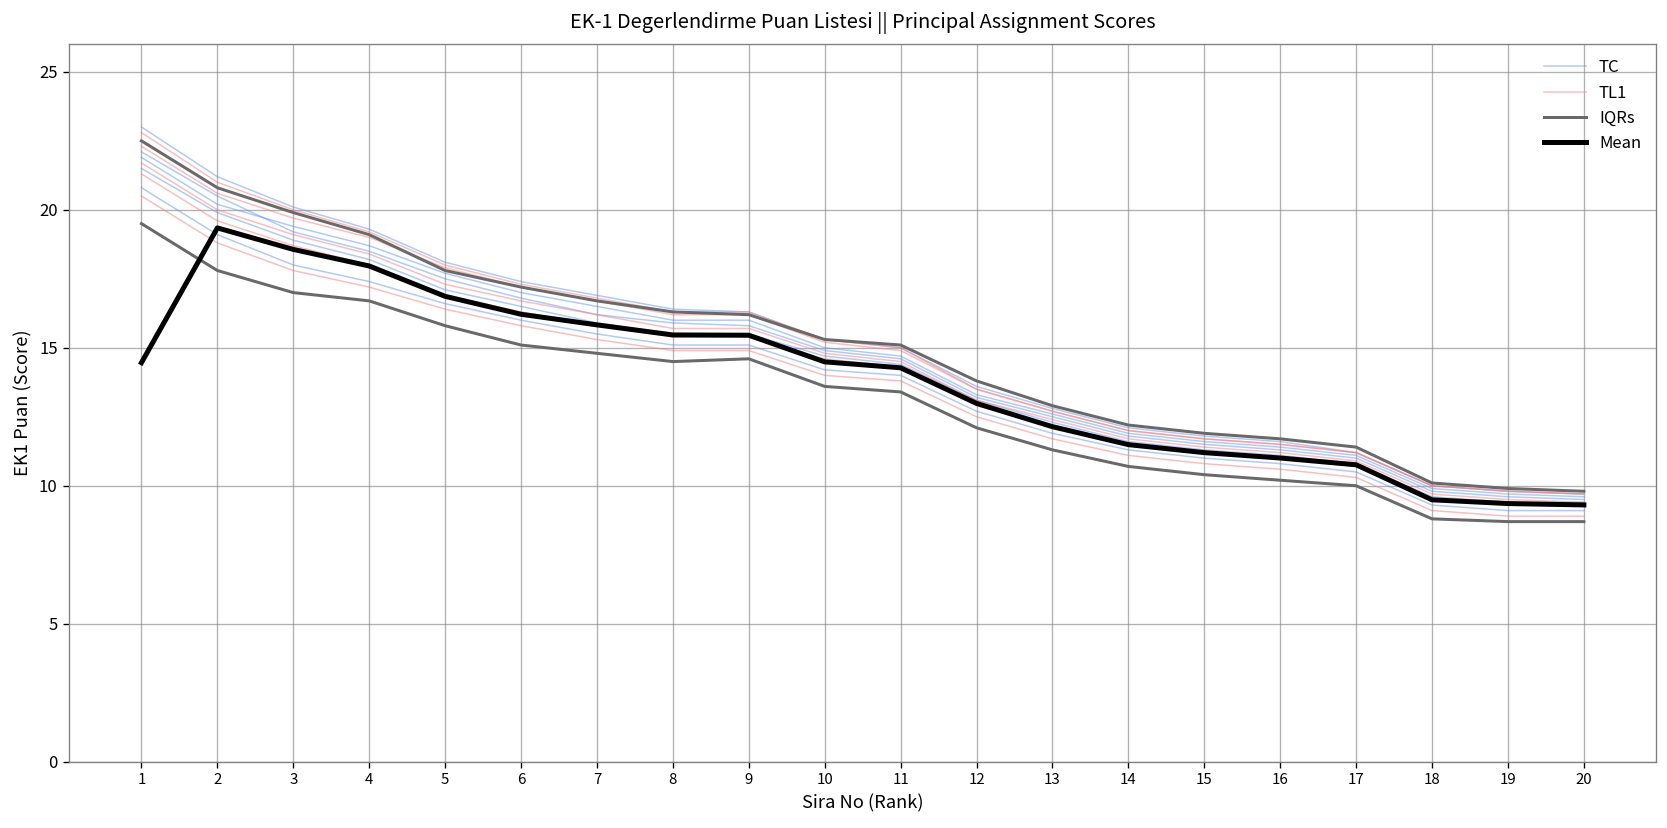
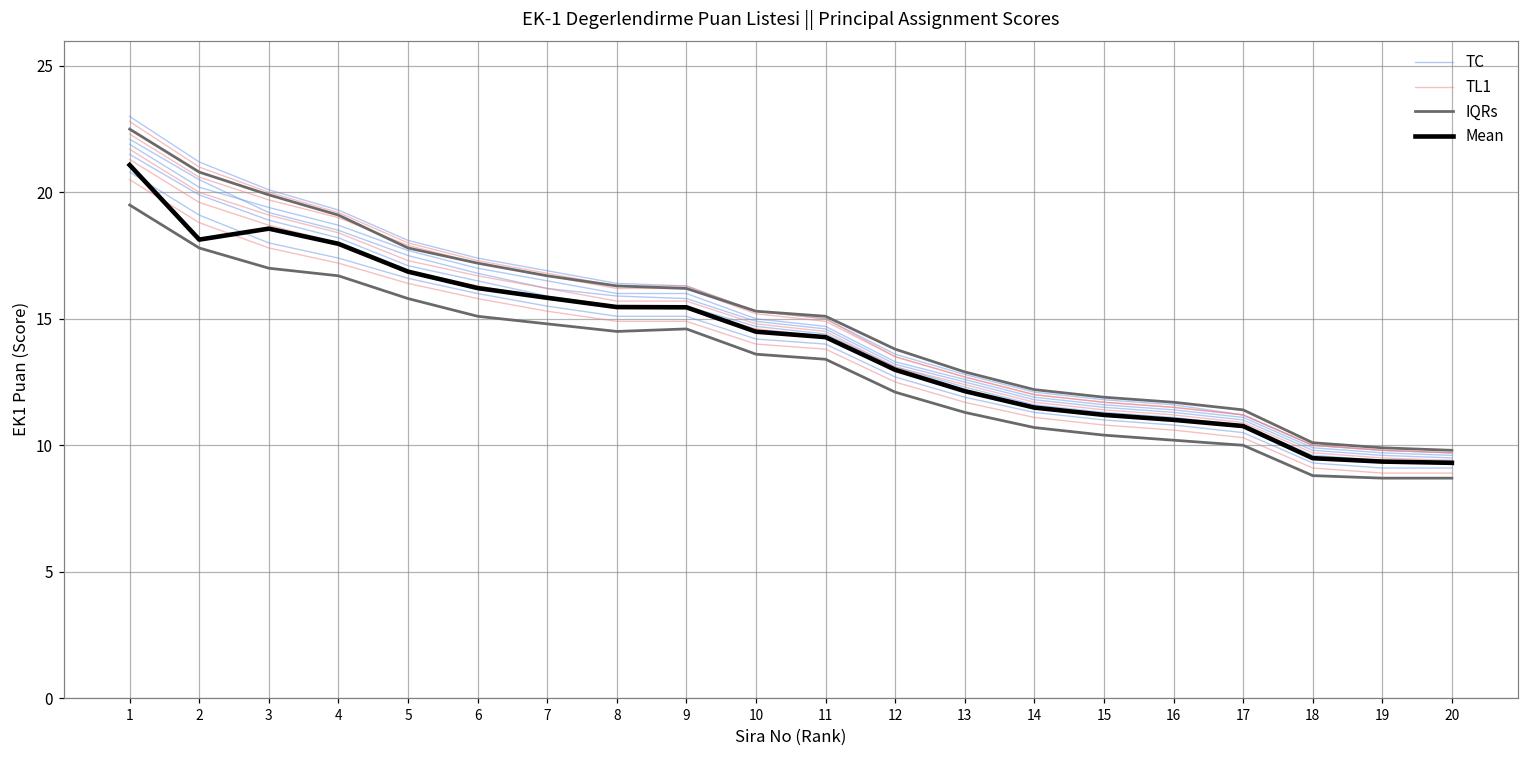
Mean, 1: 14.5 -> 21.1
Mean, 2: 19.3 -> 18.1
